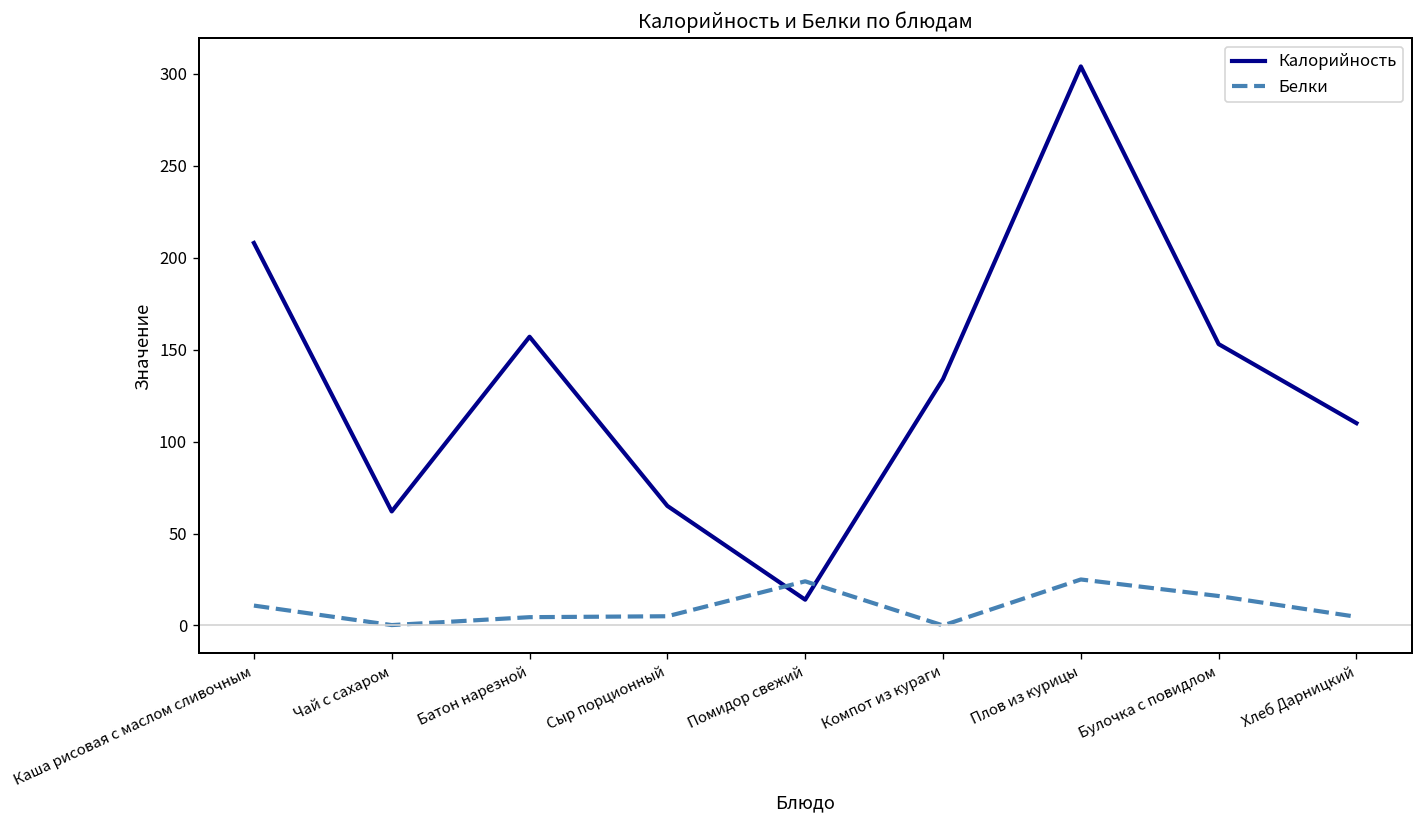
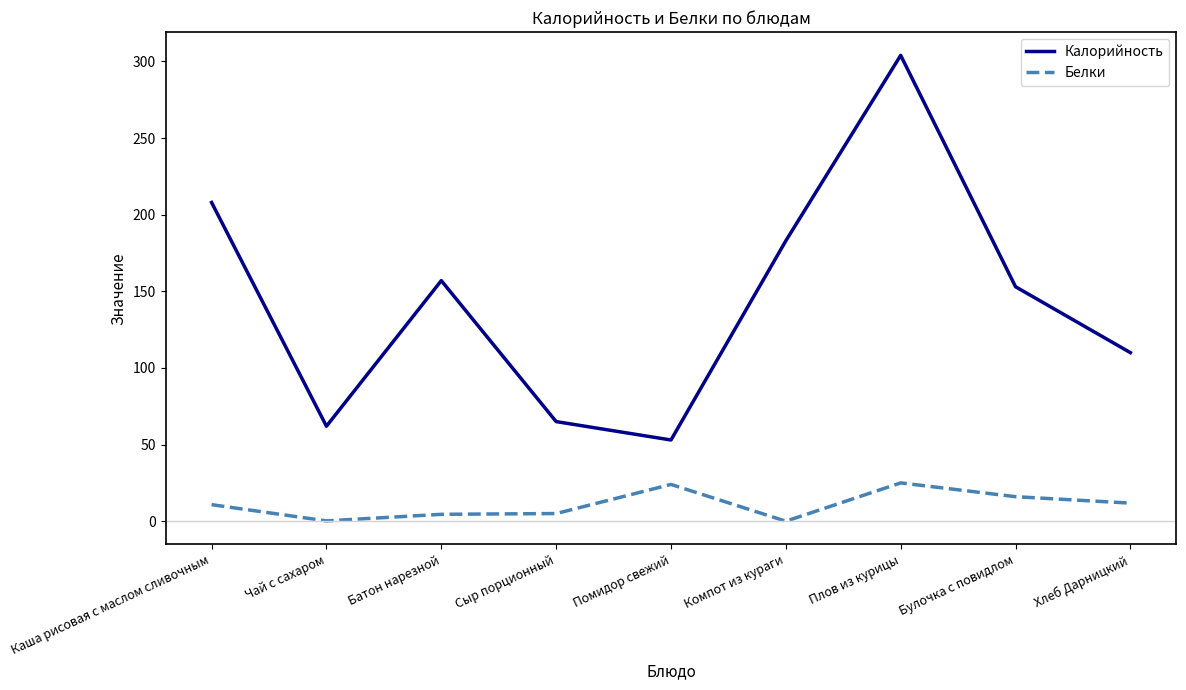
Калорийность, Помидор свежий: 14 -> 53
Калорийность, Компот из кураги: 134 -> 183
Белки, Хлеб Дарницкий: 5 -> 12
